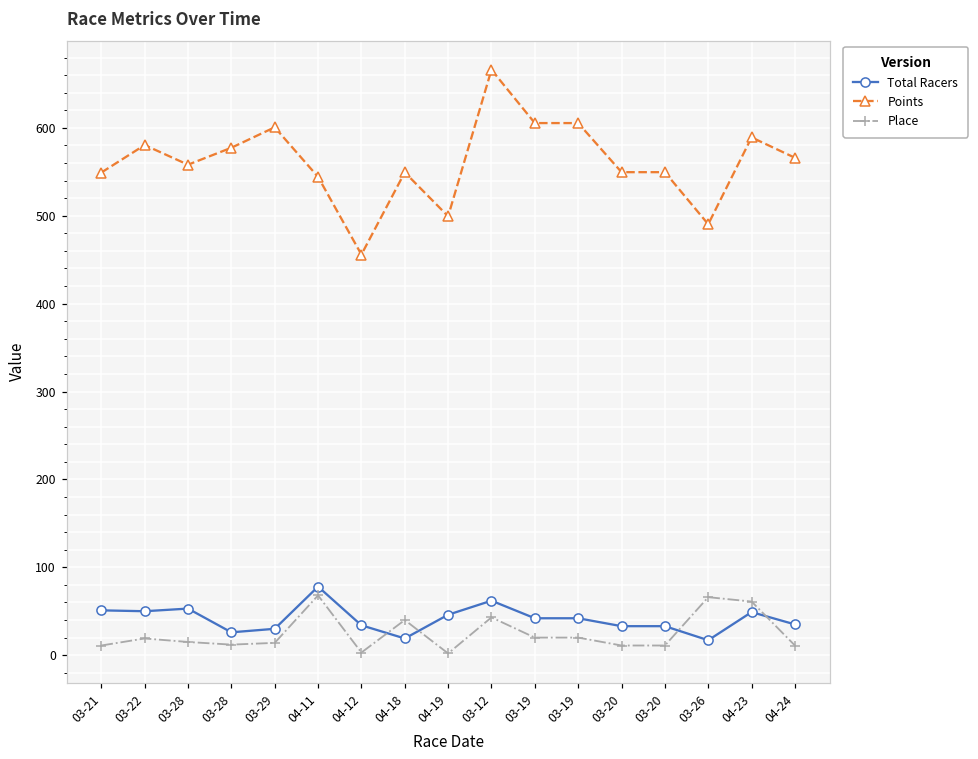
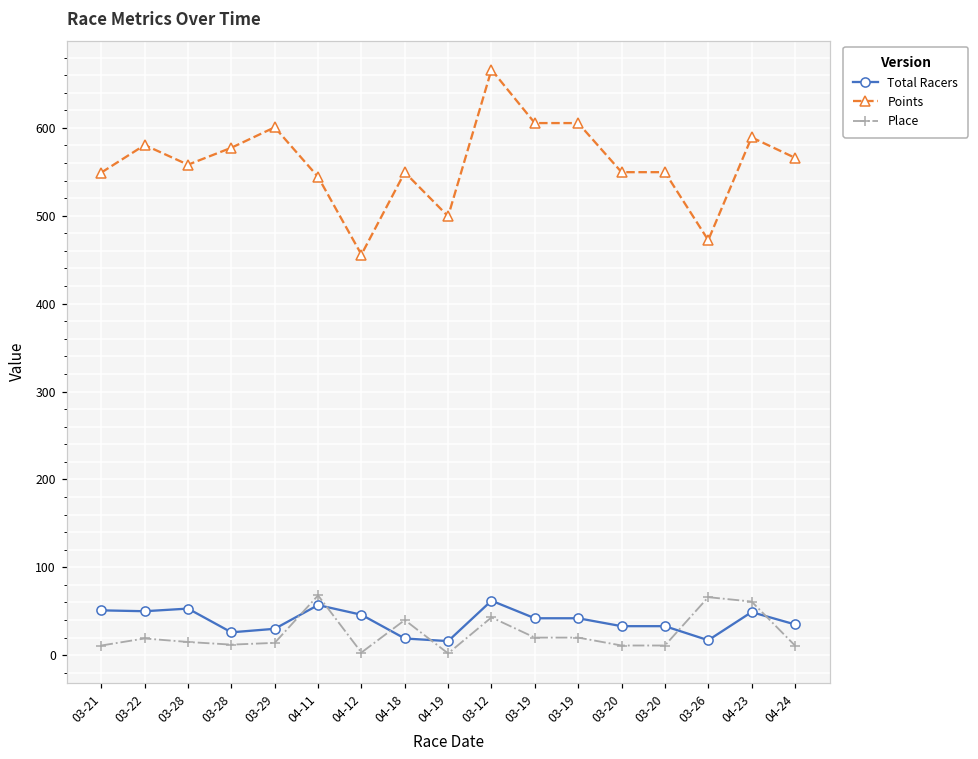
Total Racers, 04-11: 80 -> 60
Total Racers, 04-12: 30 -> 50
Total Racers, 04-19: 50 -> 20
Points, 03-26: 490 -> 470
